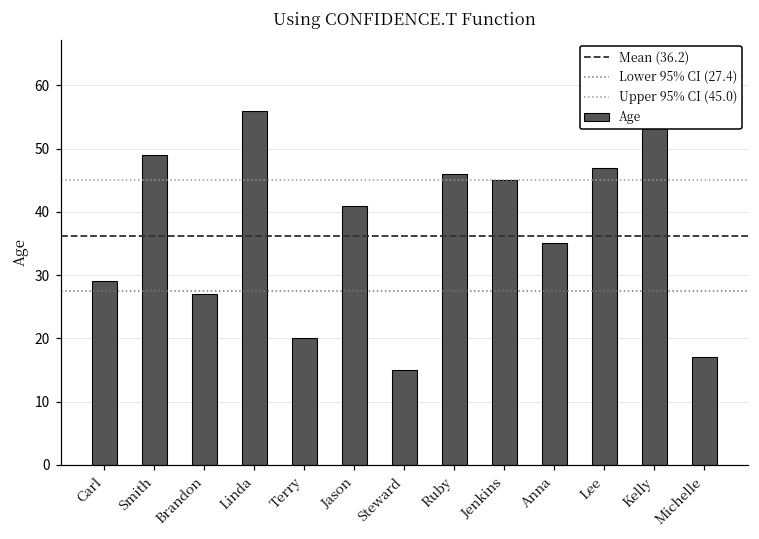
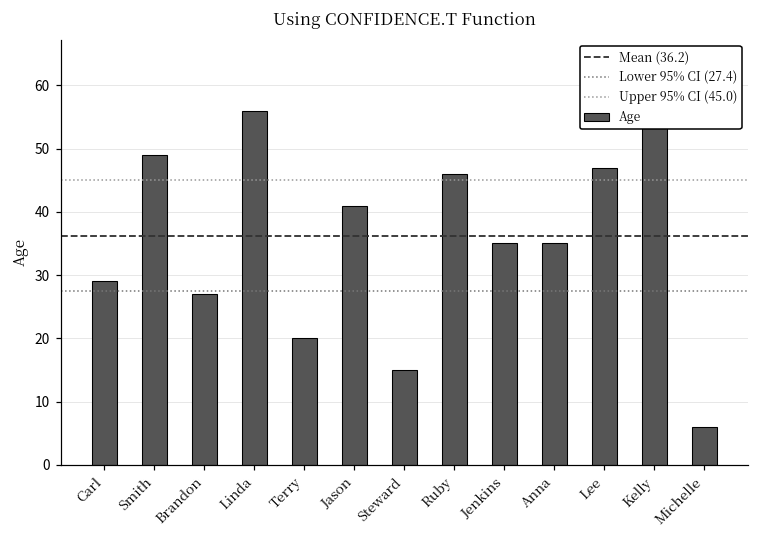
Jenkins: 45 -> 35
Michelle: 17 -> 6
